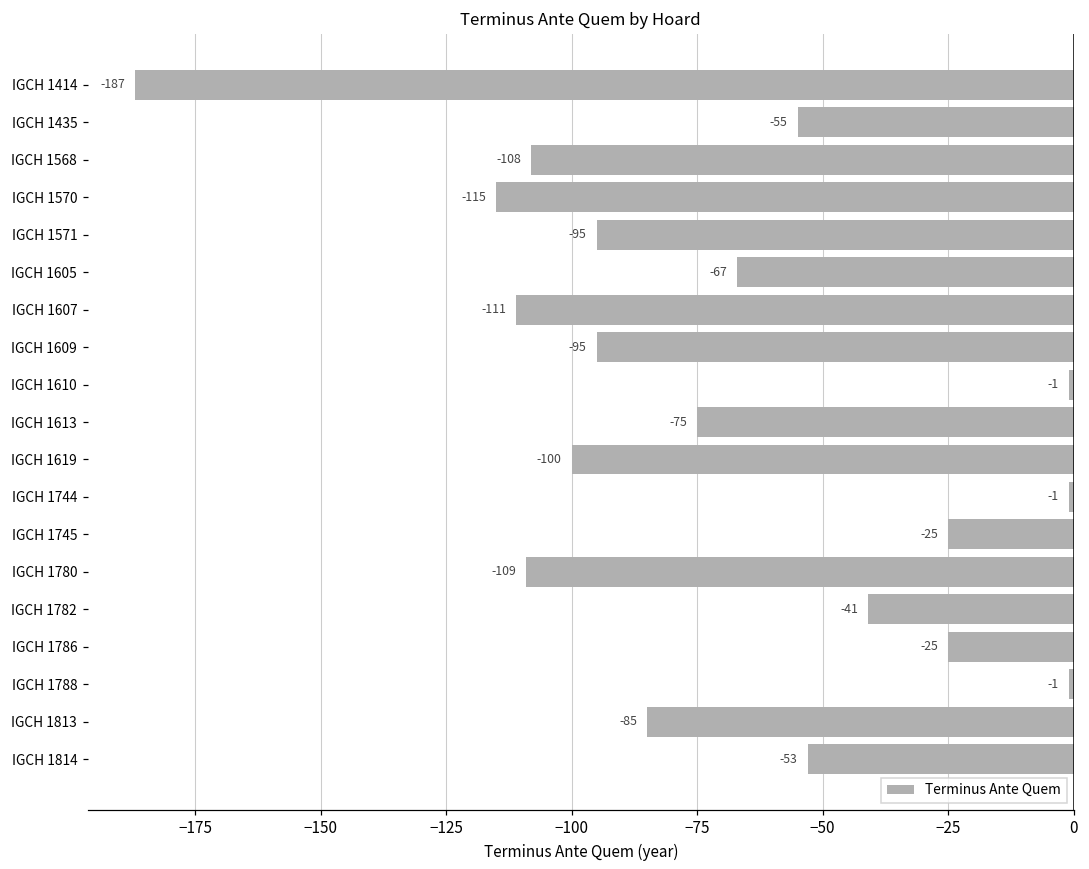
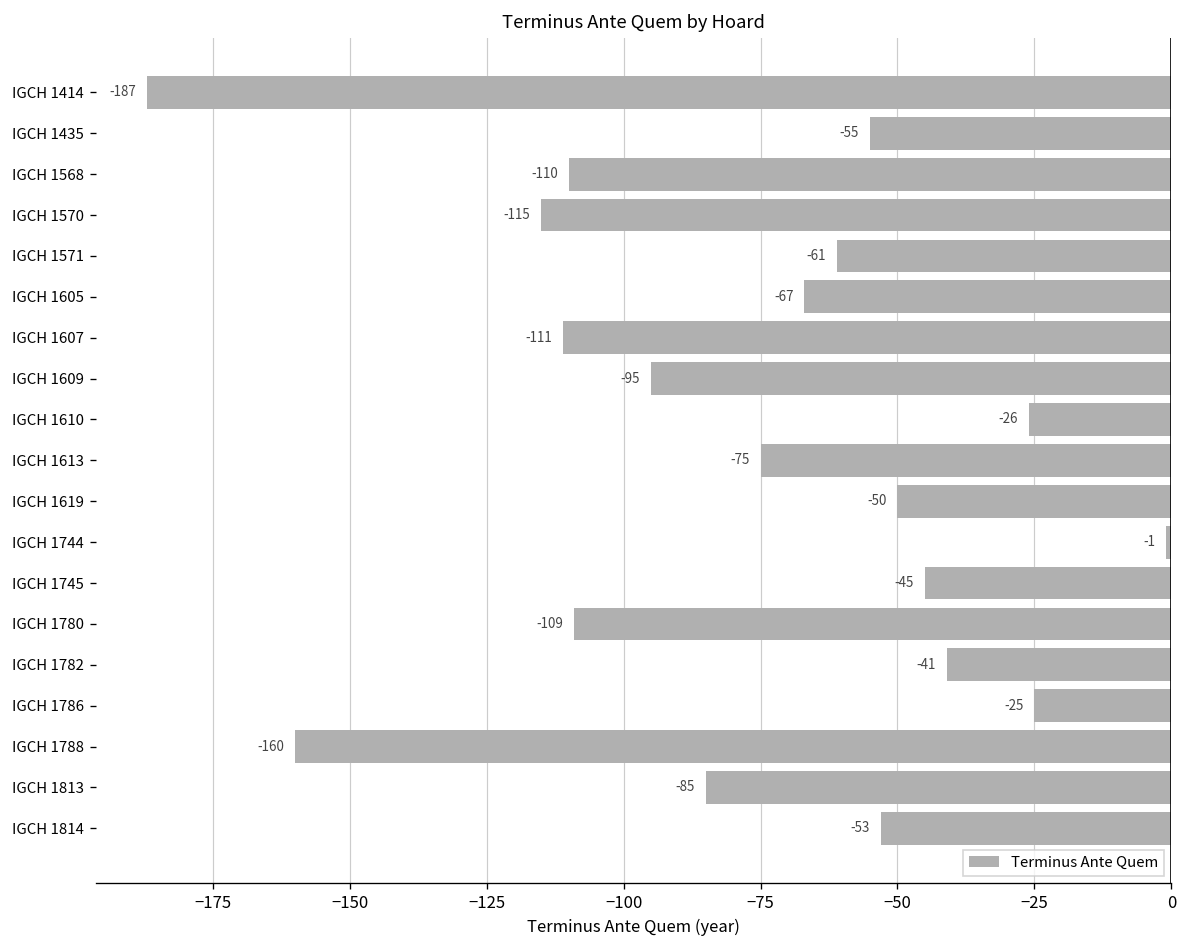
IGCH 1568: -108 -> -110
IGCH 1571: -95 -> -61
IGCH 1610: -1 -> -26
IGCH 1619: -100 -> -50
IGCH 1745: -25 -> -45
IGCH 1788: -1 -> -160
